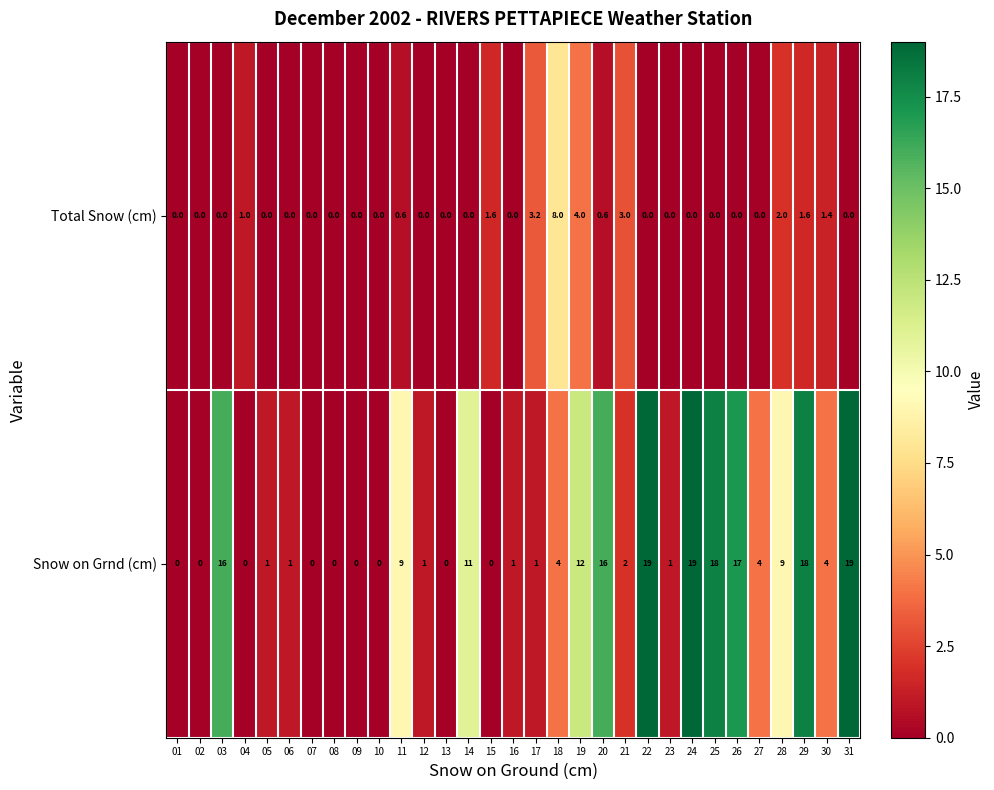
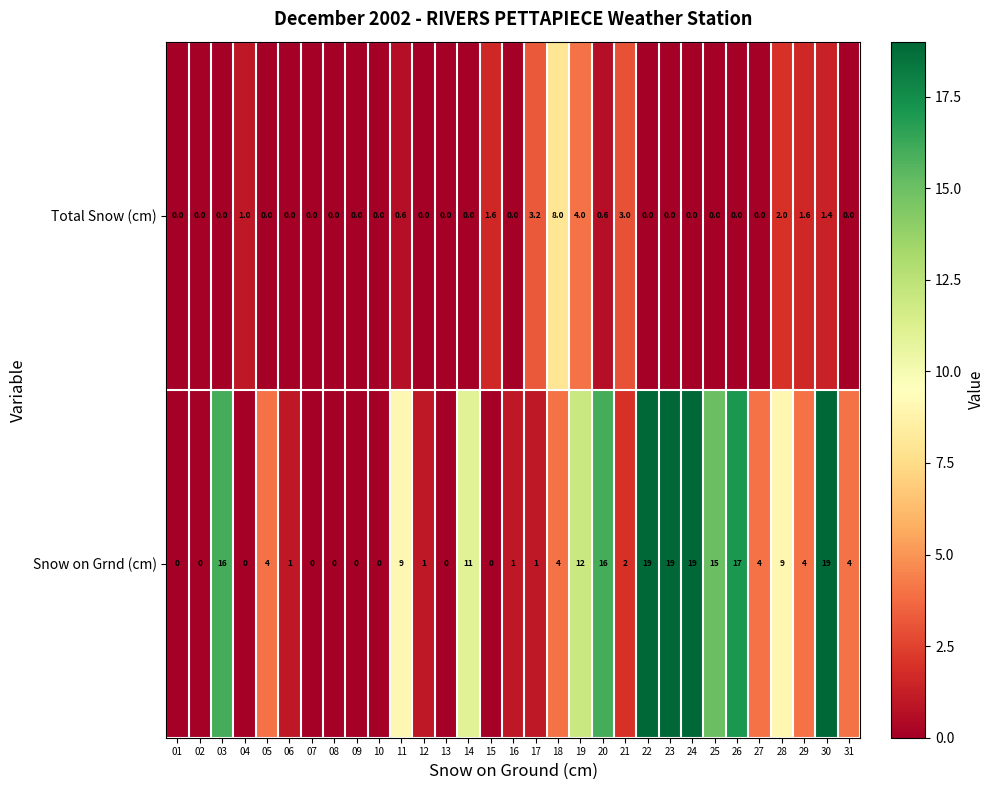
Snow on Grnd (cm), 05: 1 -> 4
Snow on Grnd (cm), 23: 1 -> 19
Snow on Grnd (cm), 25: 18 -> 15
Snow on Grnd (cm), 29: 18 -> 4
Snow on Grnd (cm), 30: 4 -> 19
Snow on Grnd (cm), 31: 19 -> 4
